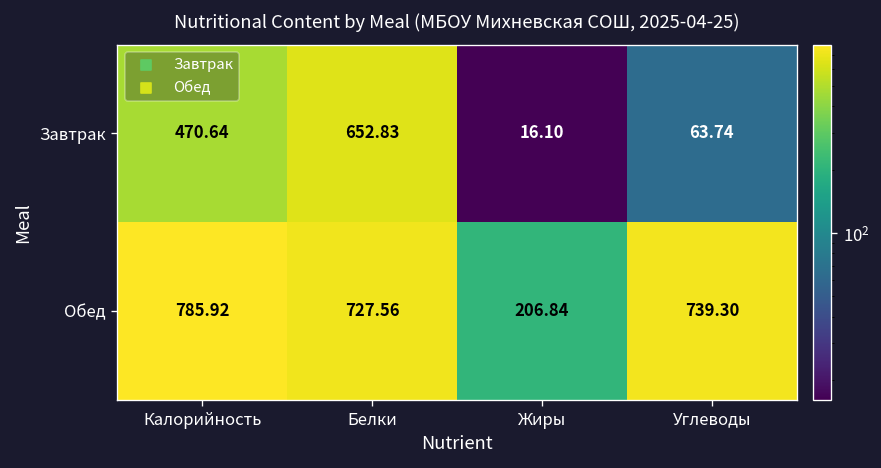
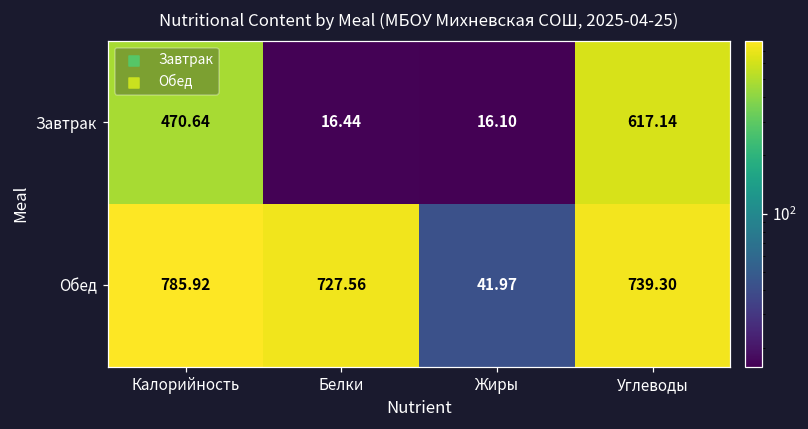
Завтрак, Белки: 652.83 -> 16.44
Завтрак, Углеводы: 63.74 -> 617.14
Обед, Жиры: 206.84 -> 41.97
